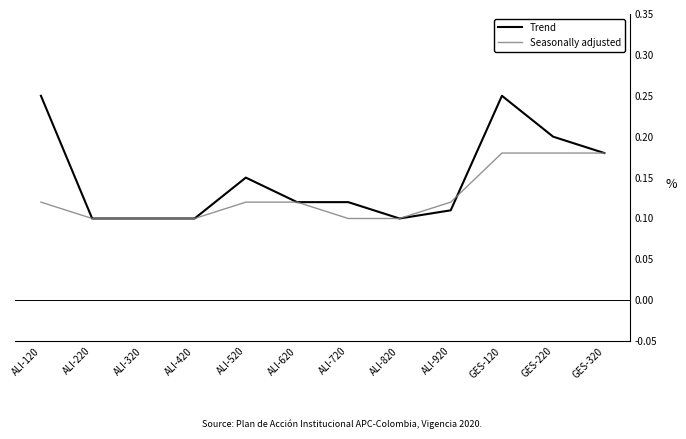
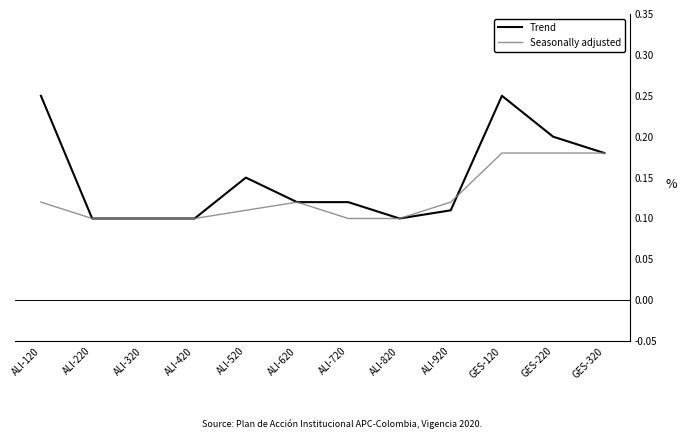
Seasonally adjusted, ALI-520: 0.12 -> 0.11
